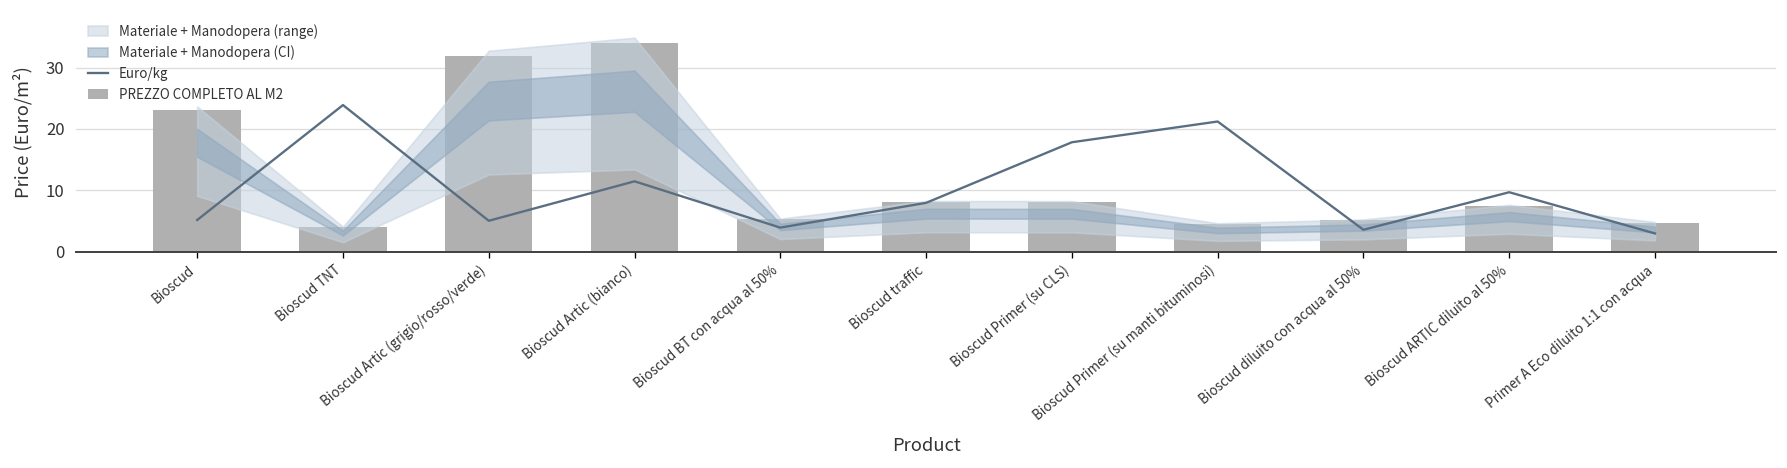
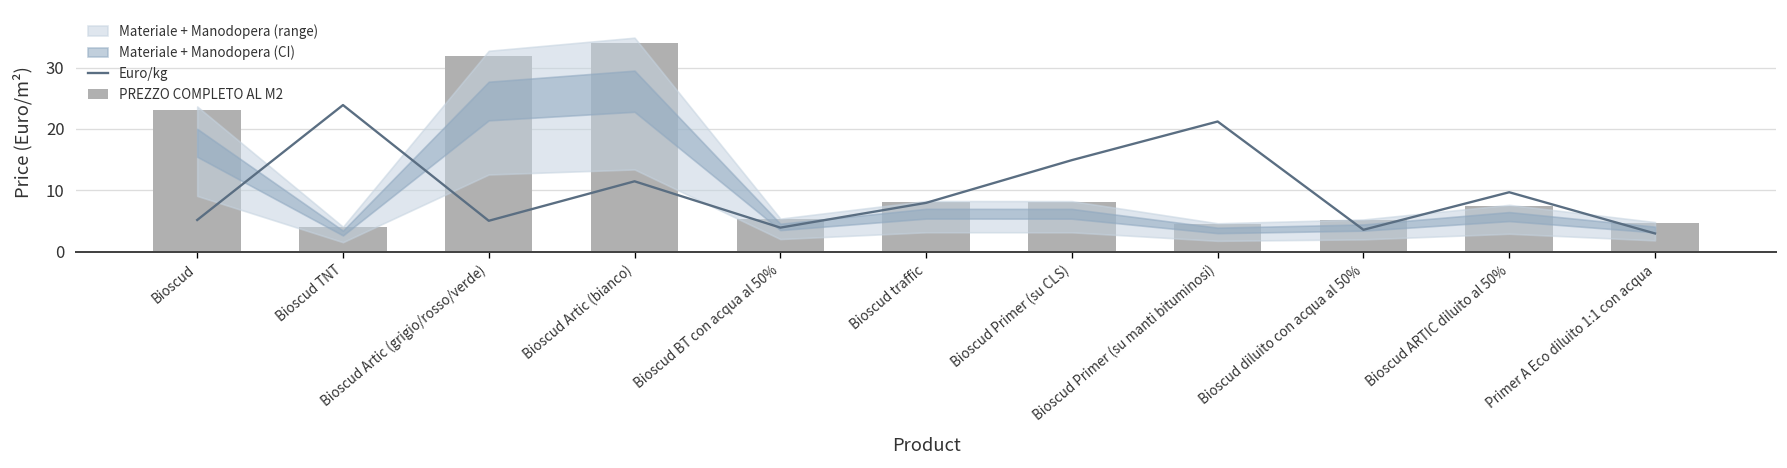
Euro/kg, Bioscud Primer (su CLS): 18 -> 15
